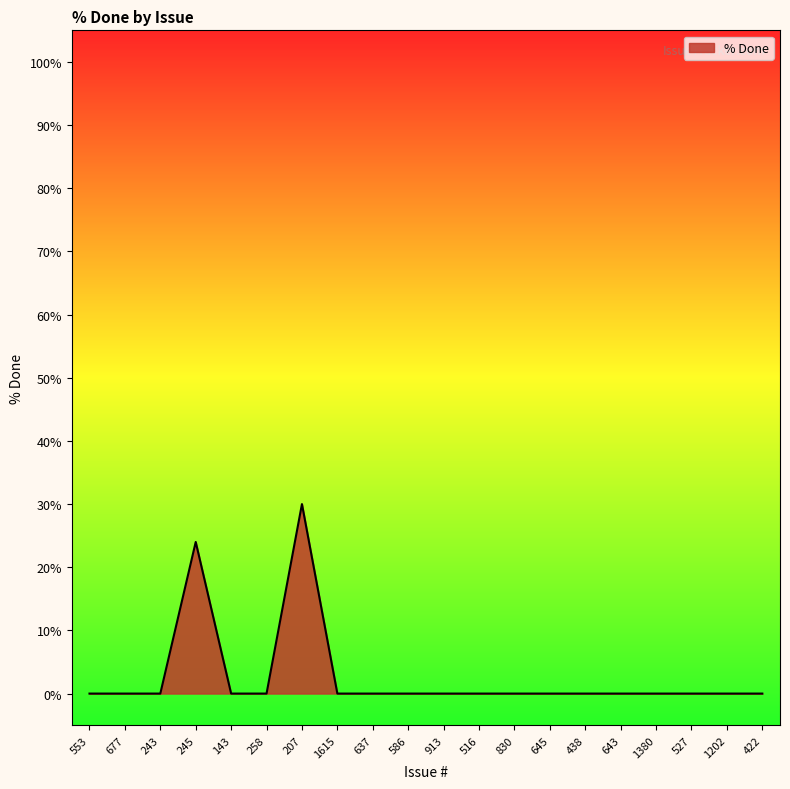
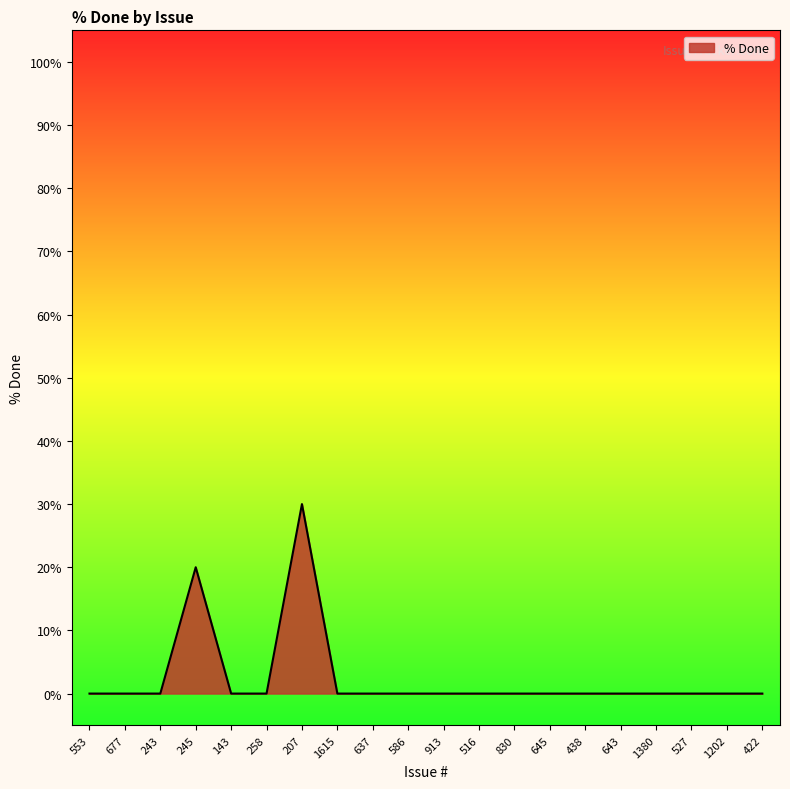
245: 24% -> 20%
